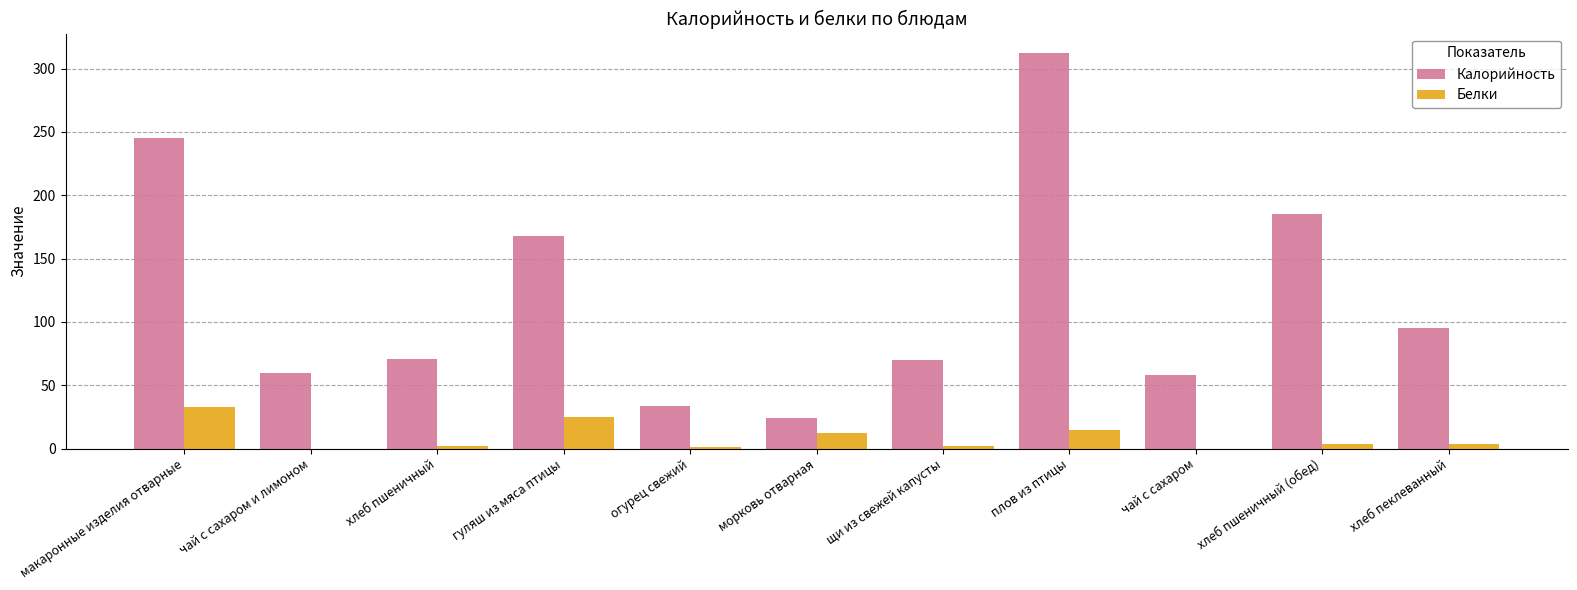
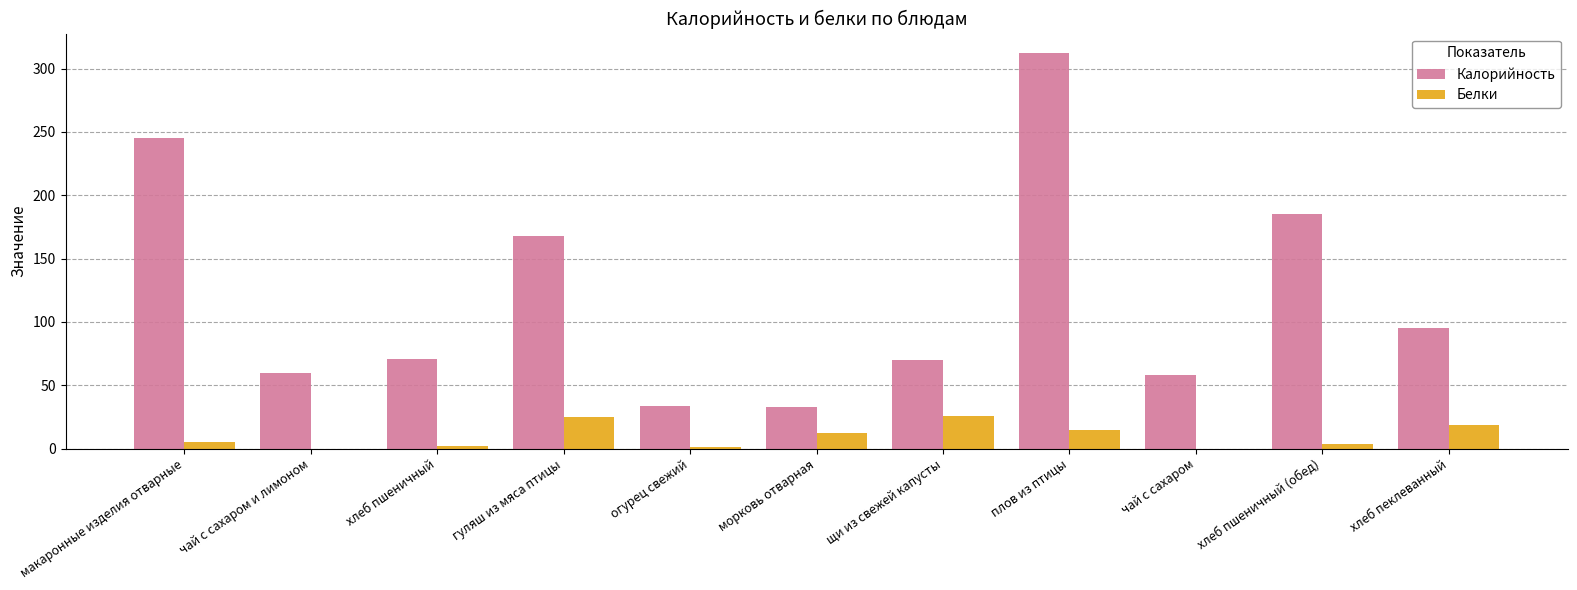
Белки, макаронные изделия отварные: 33 -> 5
Калорийность, морковь отварная: 24 -> 33
Белки, щи из свежей капусты: 2 -> 26
Белки, хлеб пеклеванный: 4 -> 19
